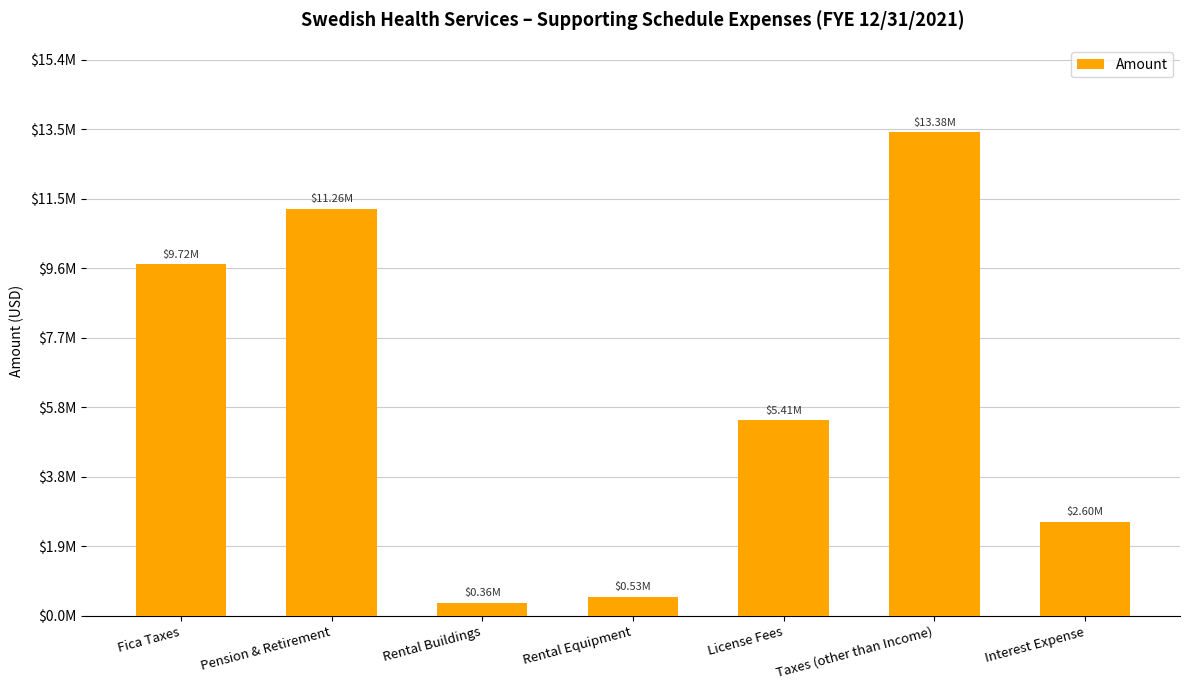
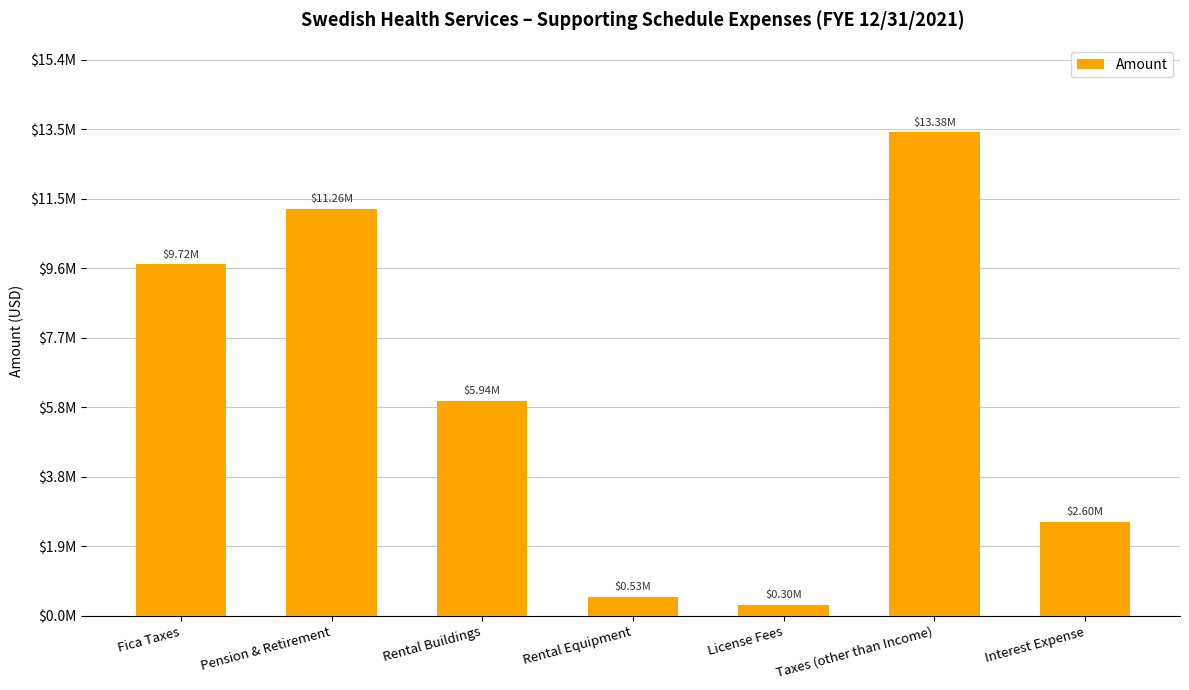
Rental Buildings: $0.36M -> $5.94M
License Fees: $5.41M -> $0.30M
